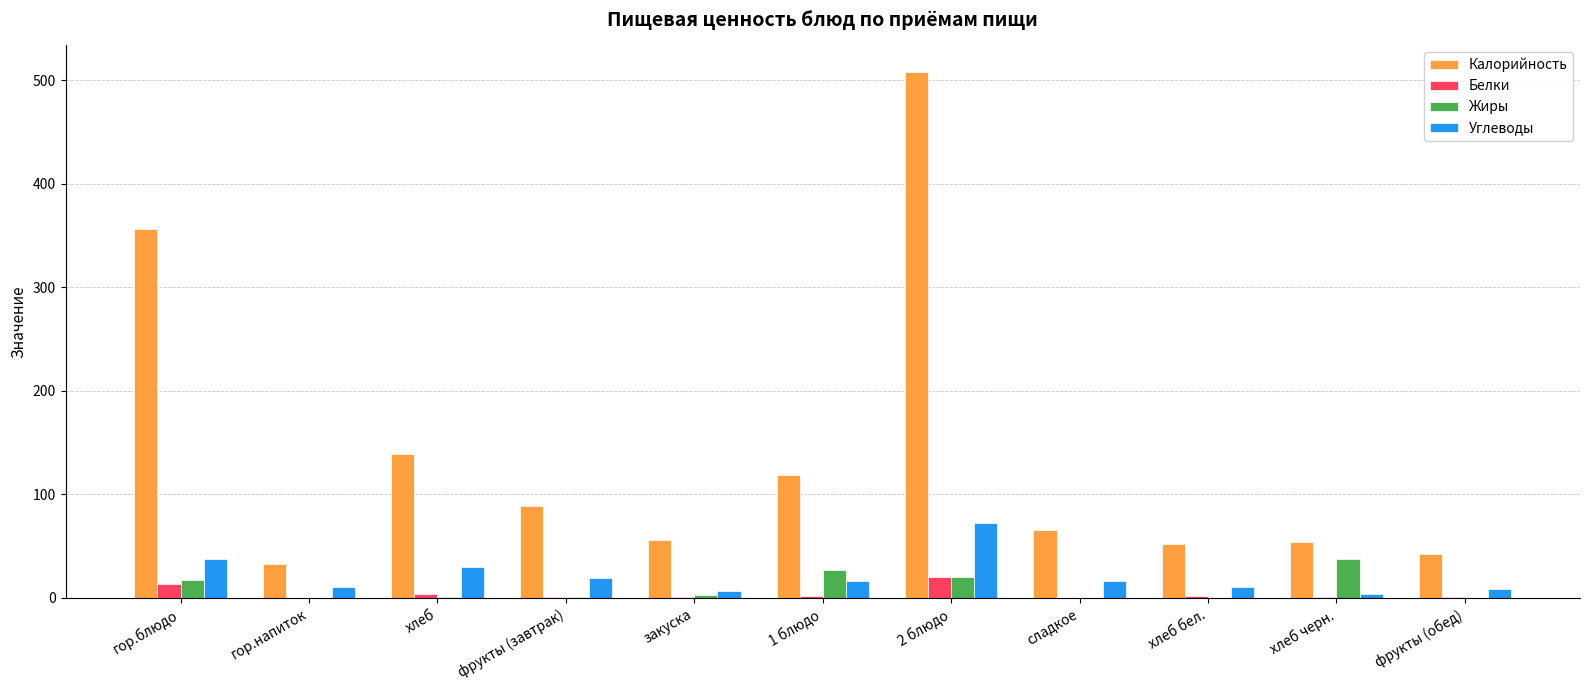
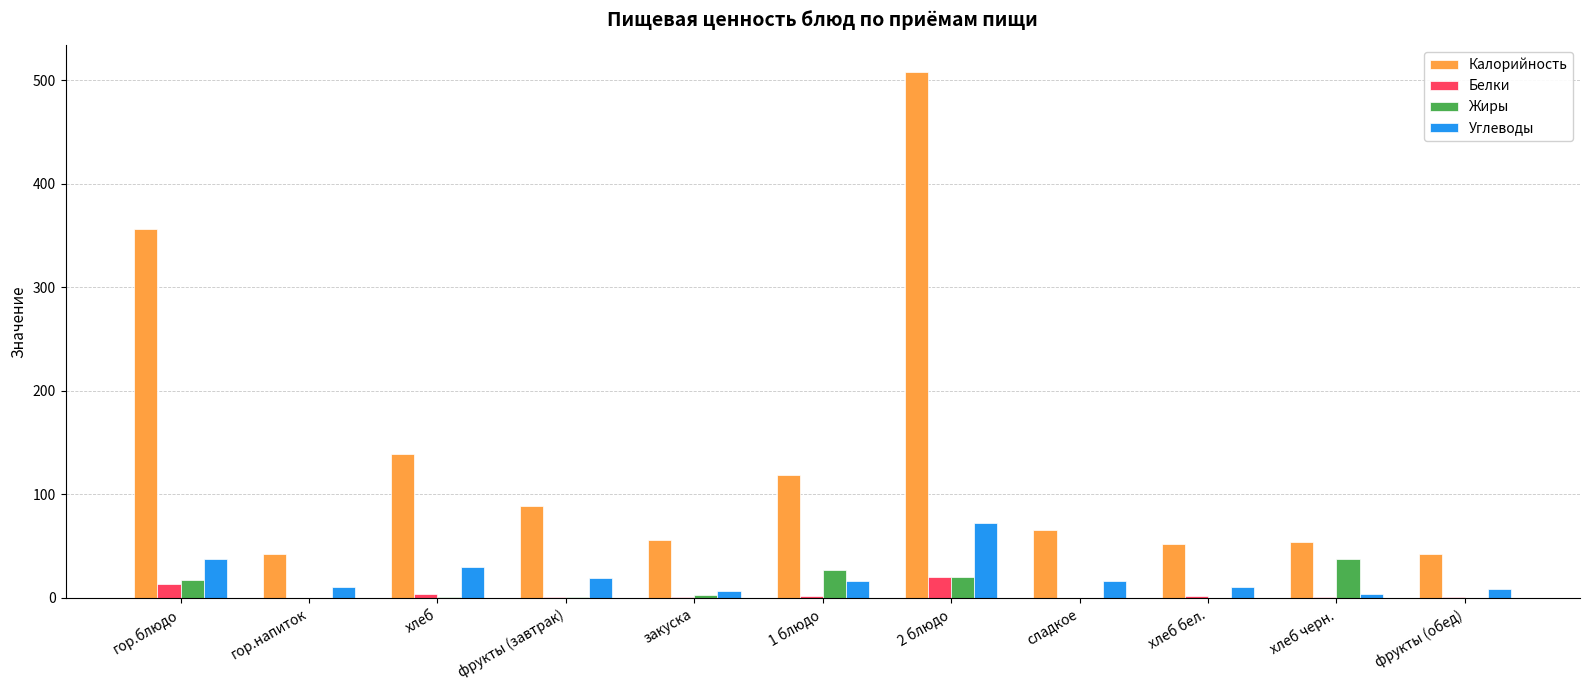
Калорийность, гор.напиток: 33 -> 43
